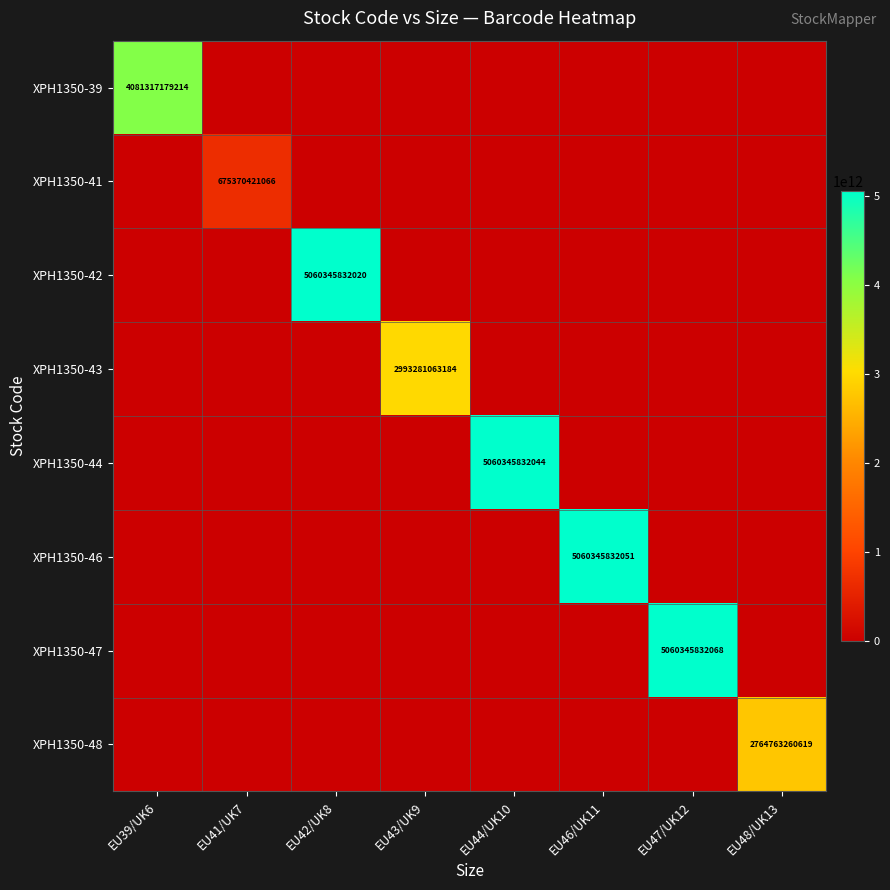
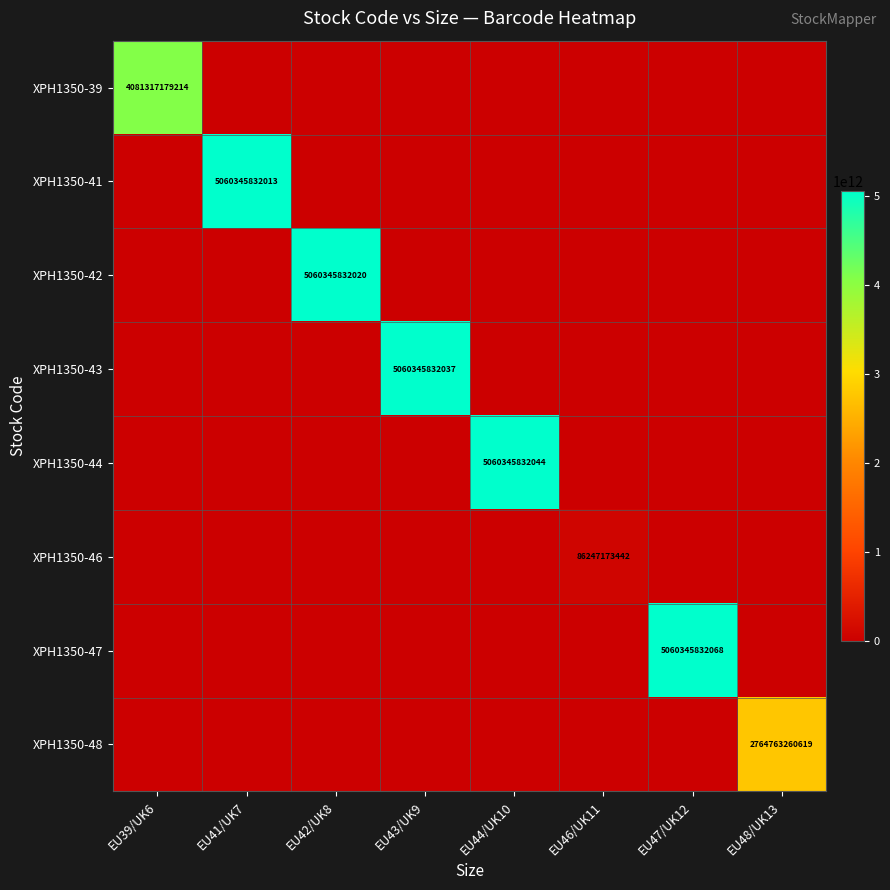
XPH1350-41, EU41/UK7: 675370421066 -> 5060345832013
XPH1350-43, EU43/UK9: 2993281063184 -> 5060345832037
XPH1350-46, EU46/UK11: 5060345832051 -> 86247173442
